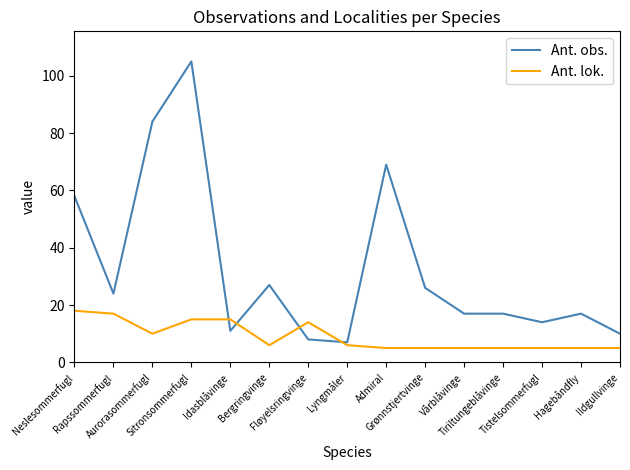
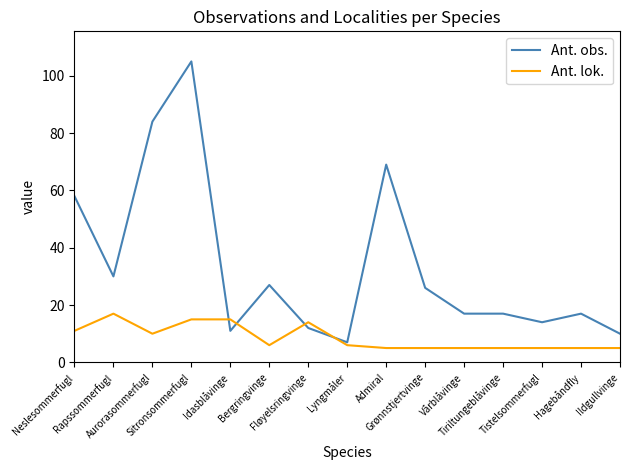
Ant. lok., Neslesommerfugl: 18 -> 11
Ant. obs., Rapssommerfugl: 24 -> 30
Ant. obs., Fløyelsringvinge: 8 -> 12
